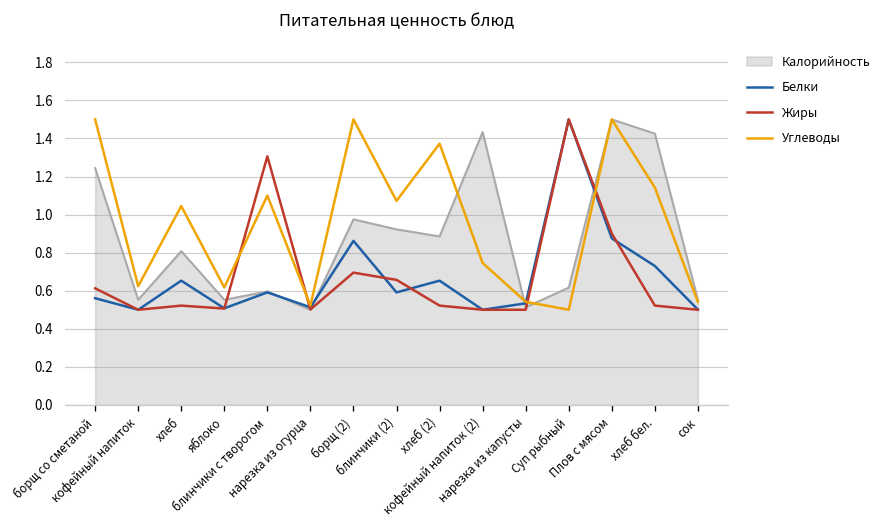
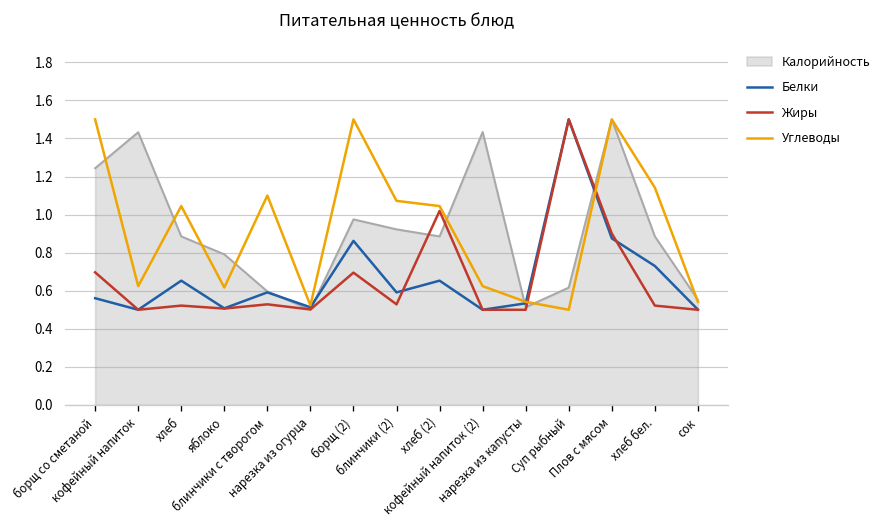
Жиры, борщ со сметаной: 0.61 -> 0.70
Калорийность, кофейный напиток: 0.55 -> 1.43
Калорийность, хлеб: 0.81 -> 0.89
Калорийность, яблоко: 0.55 -> 0.79
Жиры, блинчики с творогом: 1.31 -> 0.53
Жиры, блинчики (2): 0.66 -> 0.53
Жиры, хлеб (2): 0.52 -> 1.02
Углеводы, хлеб (2): 1.37 -> 1.04
Углеводы, кофейный напиток (2): 0.75 -> 0.62
Калорийность, хлеб бел.: 1.43 -> 0.89
